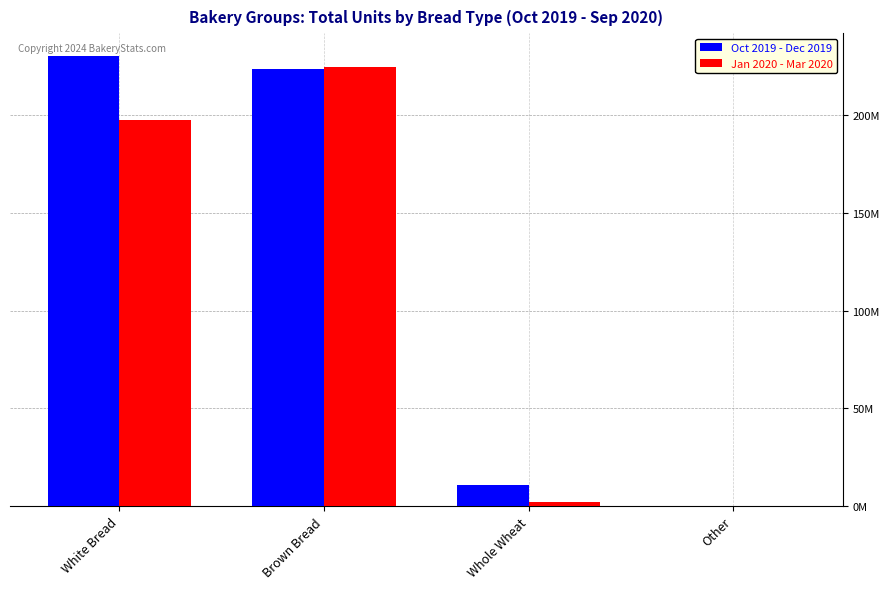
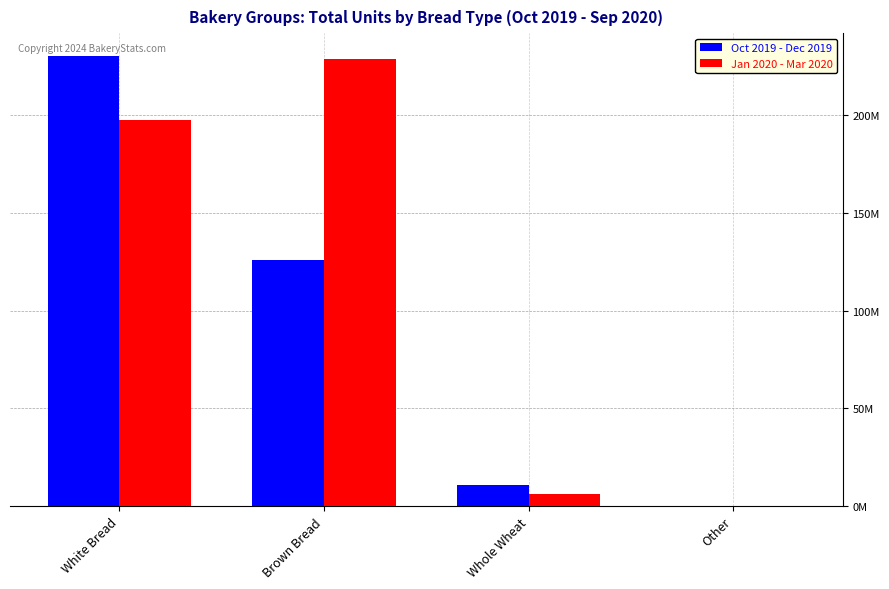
Oct 2019 - Dec 2019, Brown Bread: 224000000 -> 126000000
Jan 2020 - Mar 2020, Brown Bread: 225000000 -> 229000000
Jan 2020 - Mar 2020, Whole Wheat: 2000000 -> 6000000
